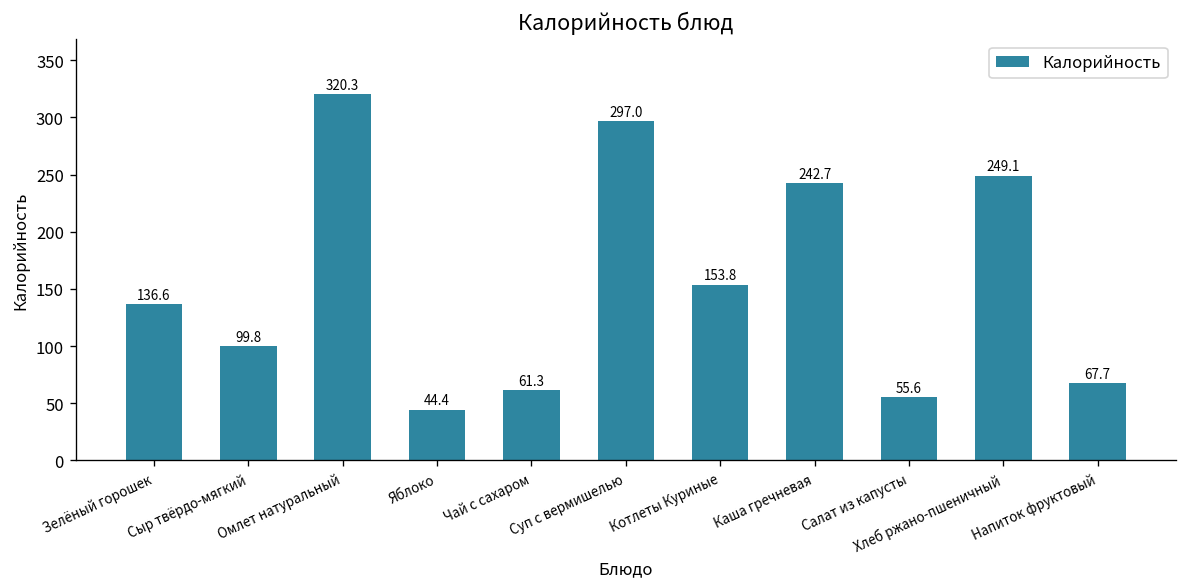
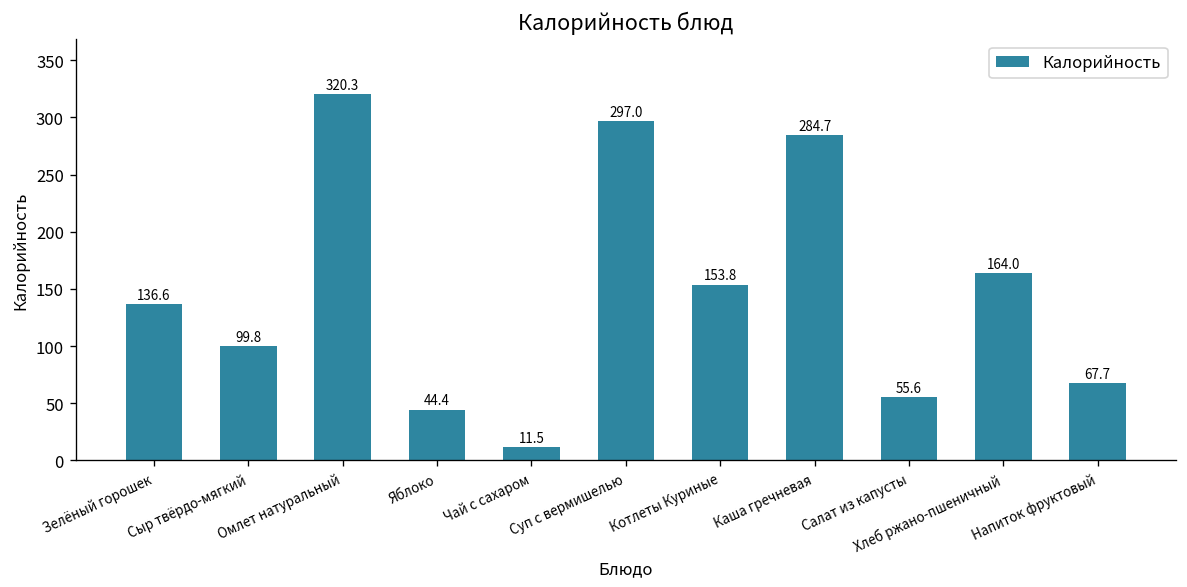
Чай с сахаром: 61.3 -> 11.5
Каша гречневая: 242.7 -> 284.7
Хлеб ржано-пшеничный: 249.1 -> 164.0
